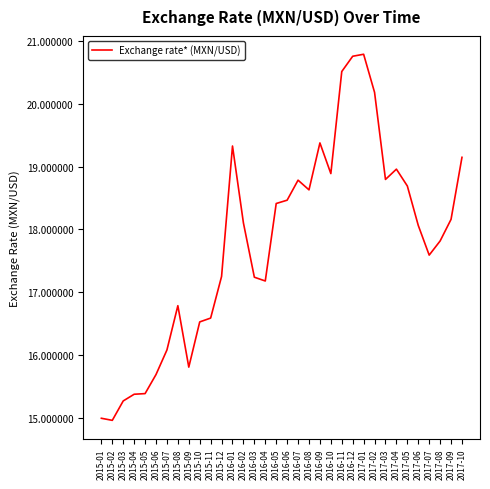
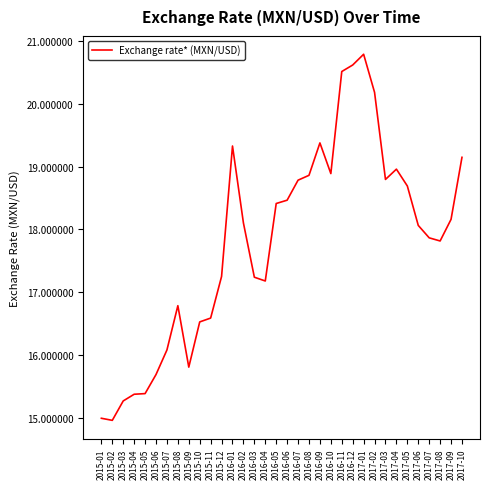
2016-08: 18.6 -> 18.9
2016-12: 20.8 -> 20.6
2017-07: 17.6 -> 17.9
